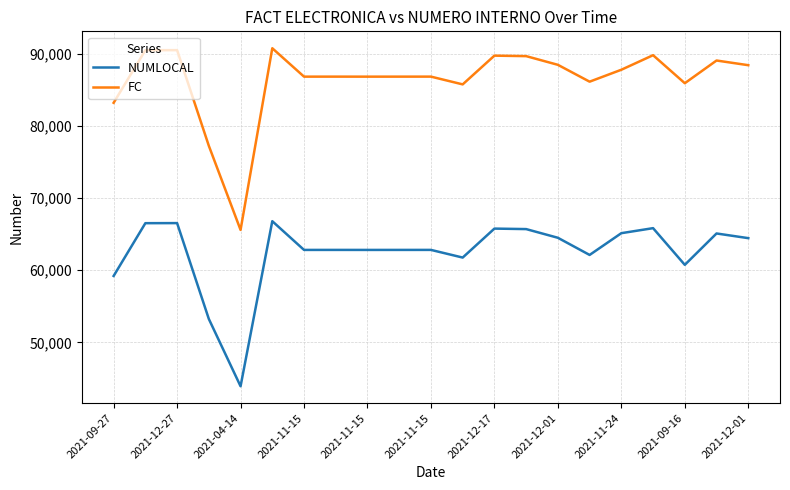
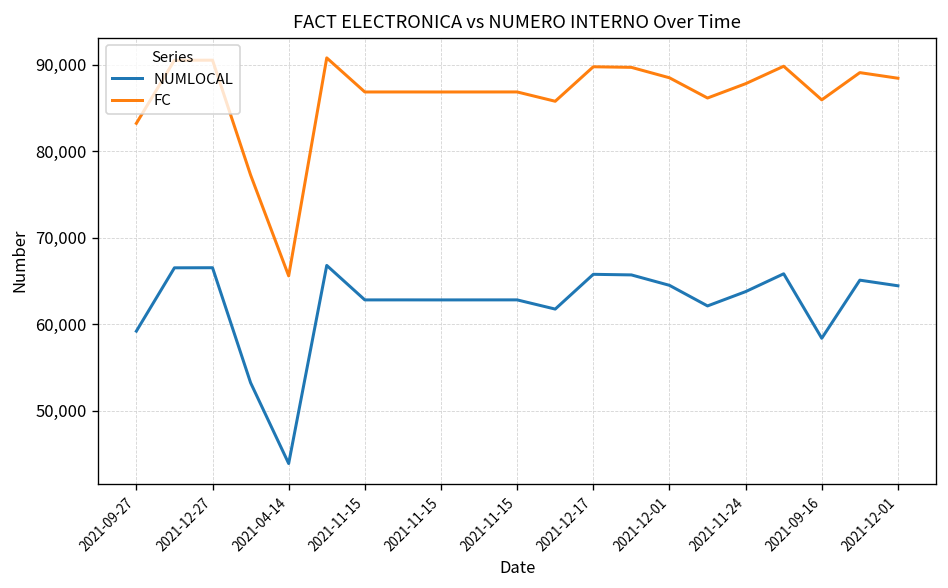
NUMLOCAL, 2021-11-24: 65,000 -> 64,000
NUMLOCAL, 2021-09-16: 61,000 -> 58,000
